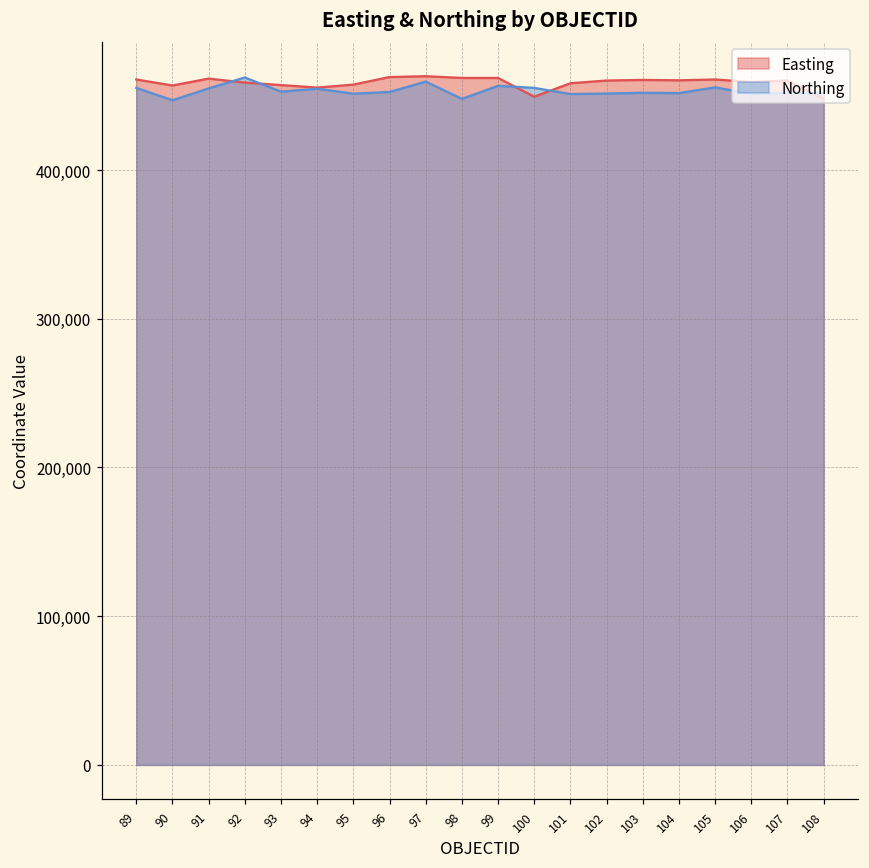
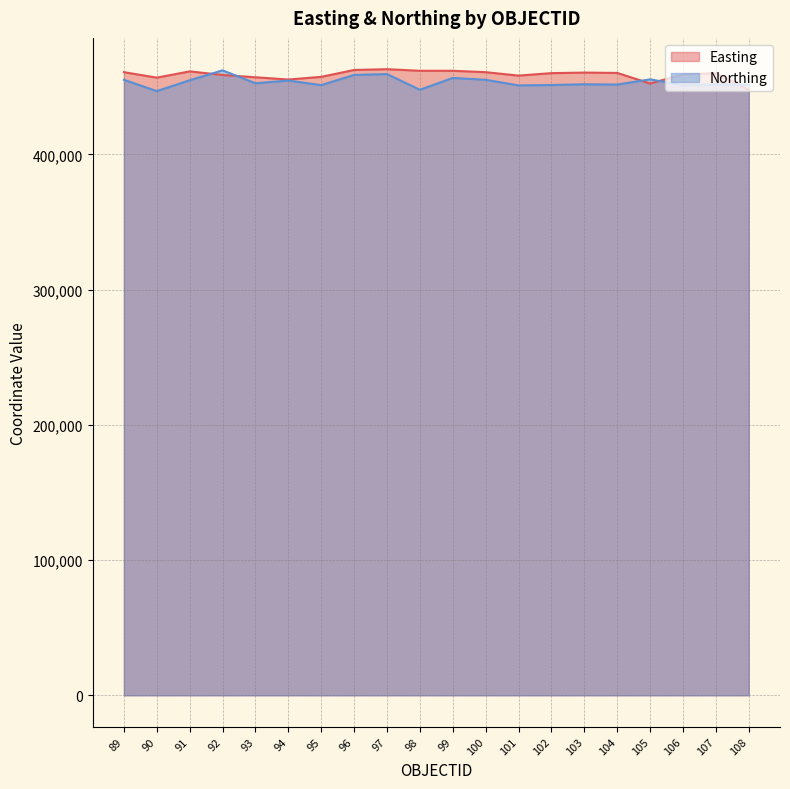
Northing, 96: 452,000 -> 459,000
Easting, 100: 449,000 -> 461,000
Easting, 105: 461,000 -> 452,000
